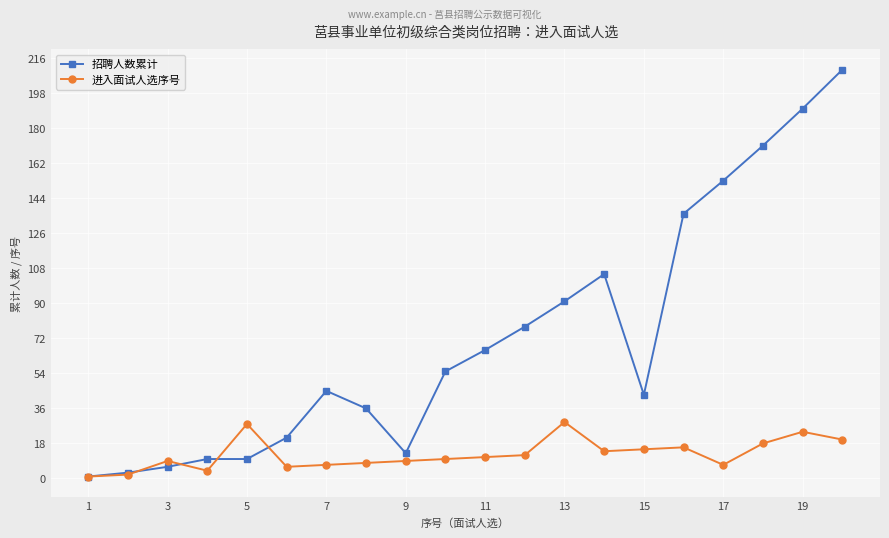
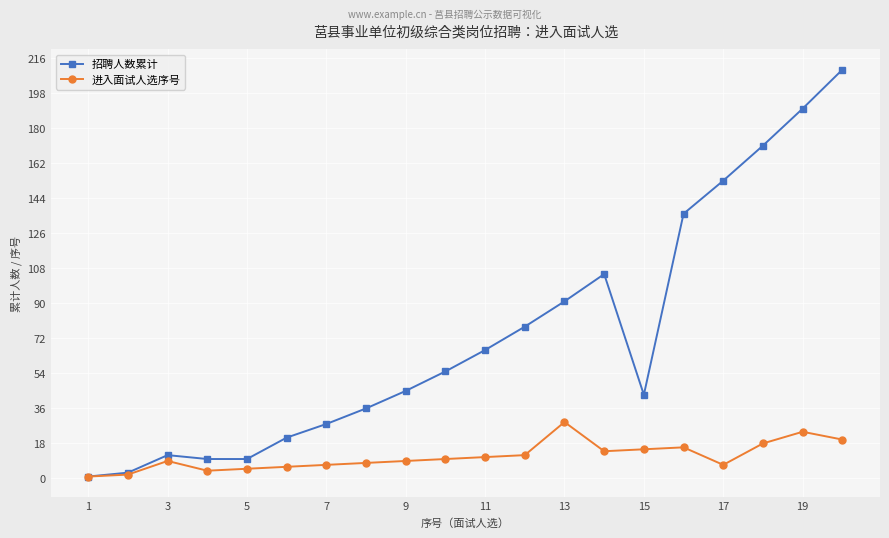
招聘人数累计, 3: 6 -> 12
进入面试人选序号, 5: 28 -> 5
招聘人数累计, 7: 45 -> 28
招聘人数累计, 9: 13 -> 45
